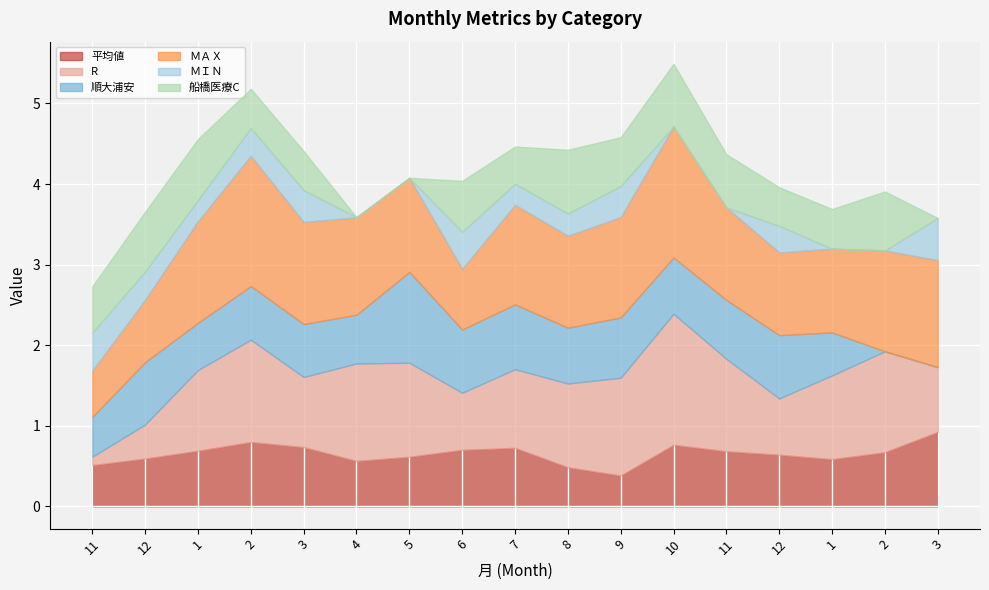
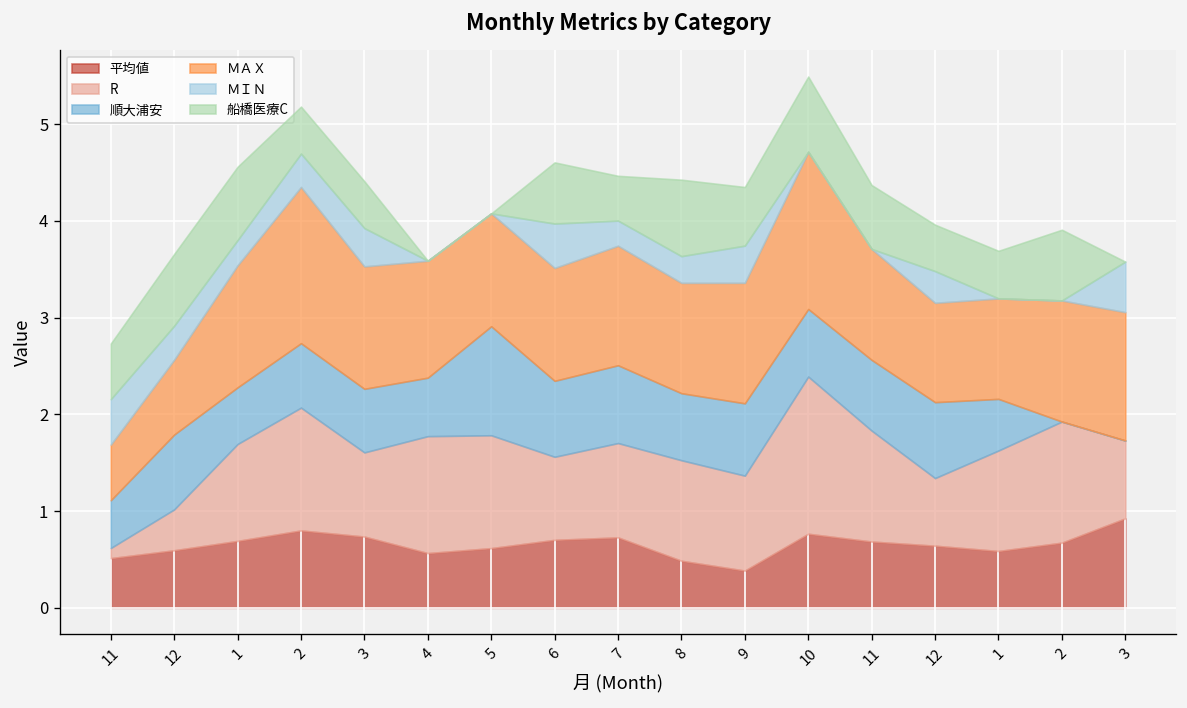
R, 6: 0.7 -> 0.9
ＭＡＸ, 6: 0.8 -> 1.2
R, 9: 1.2 -> 1.0
